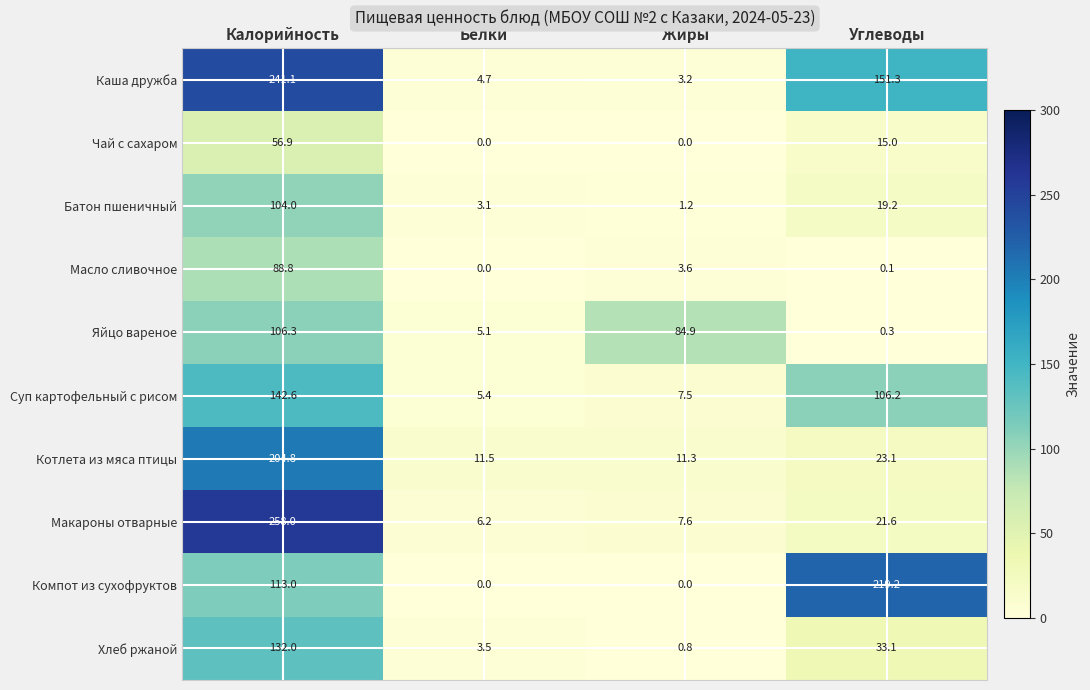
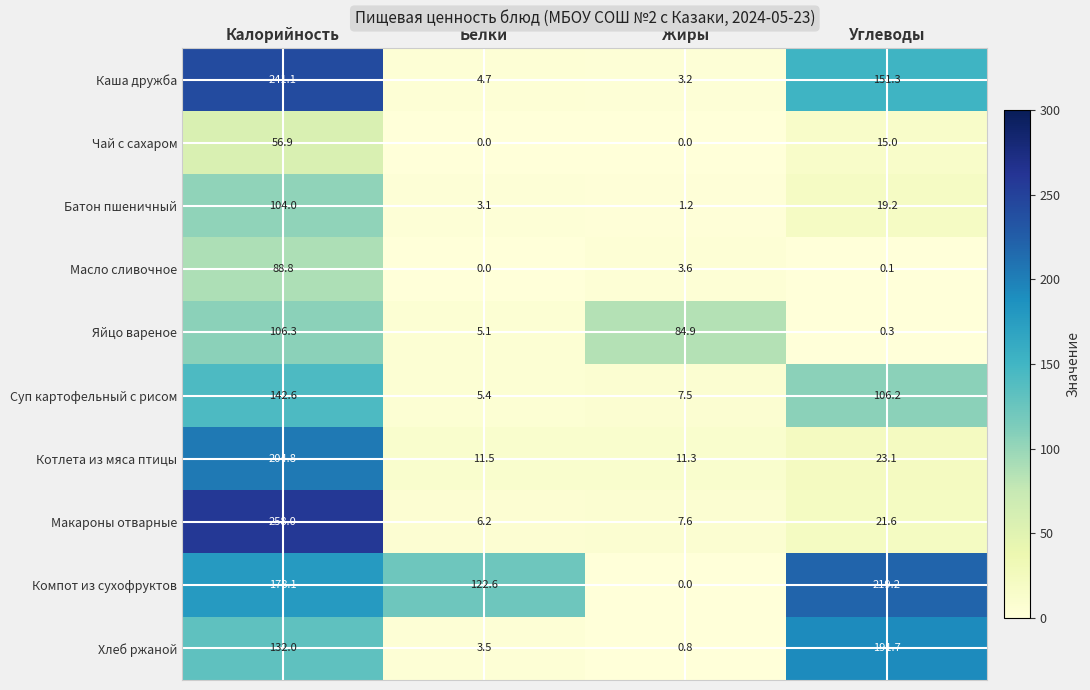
Компот из сухофруктов, Калорийность: 113.0 -> 178.1
Компот из сухофруктов, Белки: 0.0 -> 122.6
Хлеб ржаной, Углеводы: 33.1 -> 191.7
